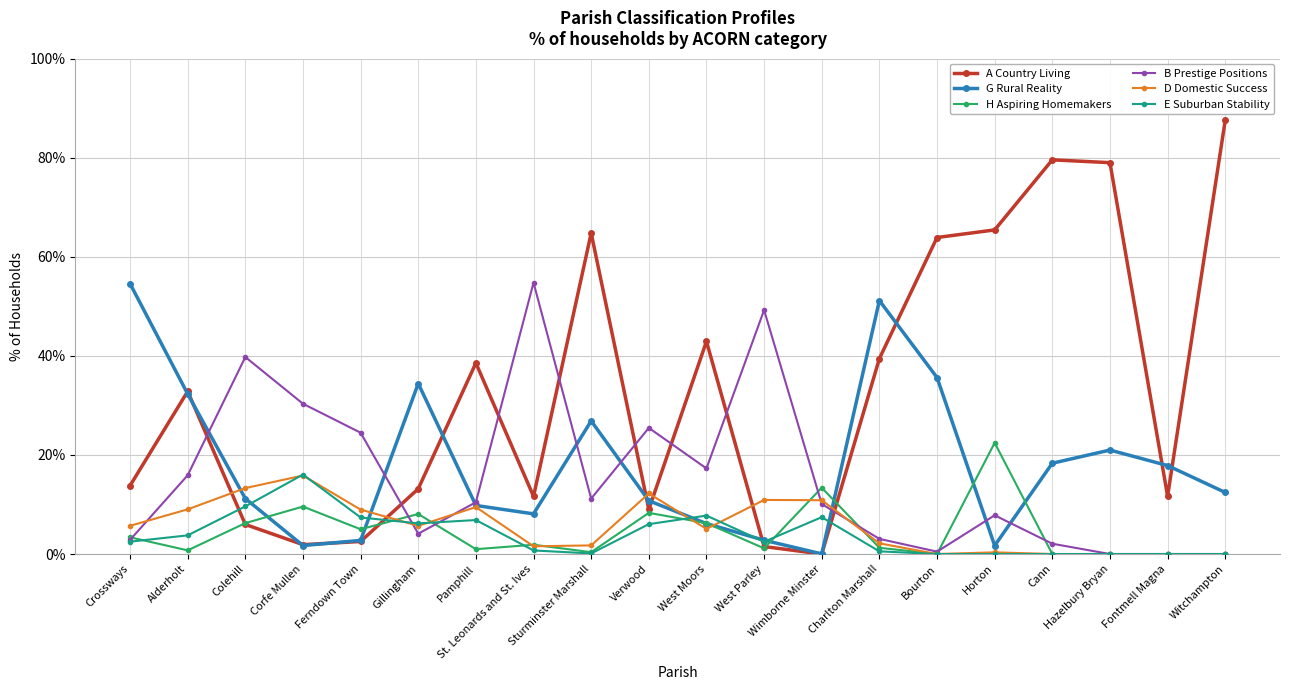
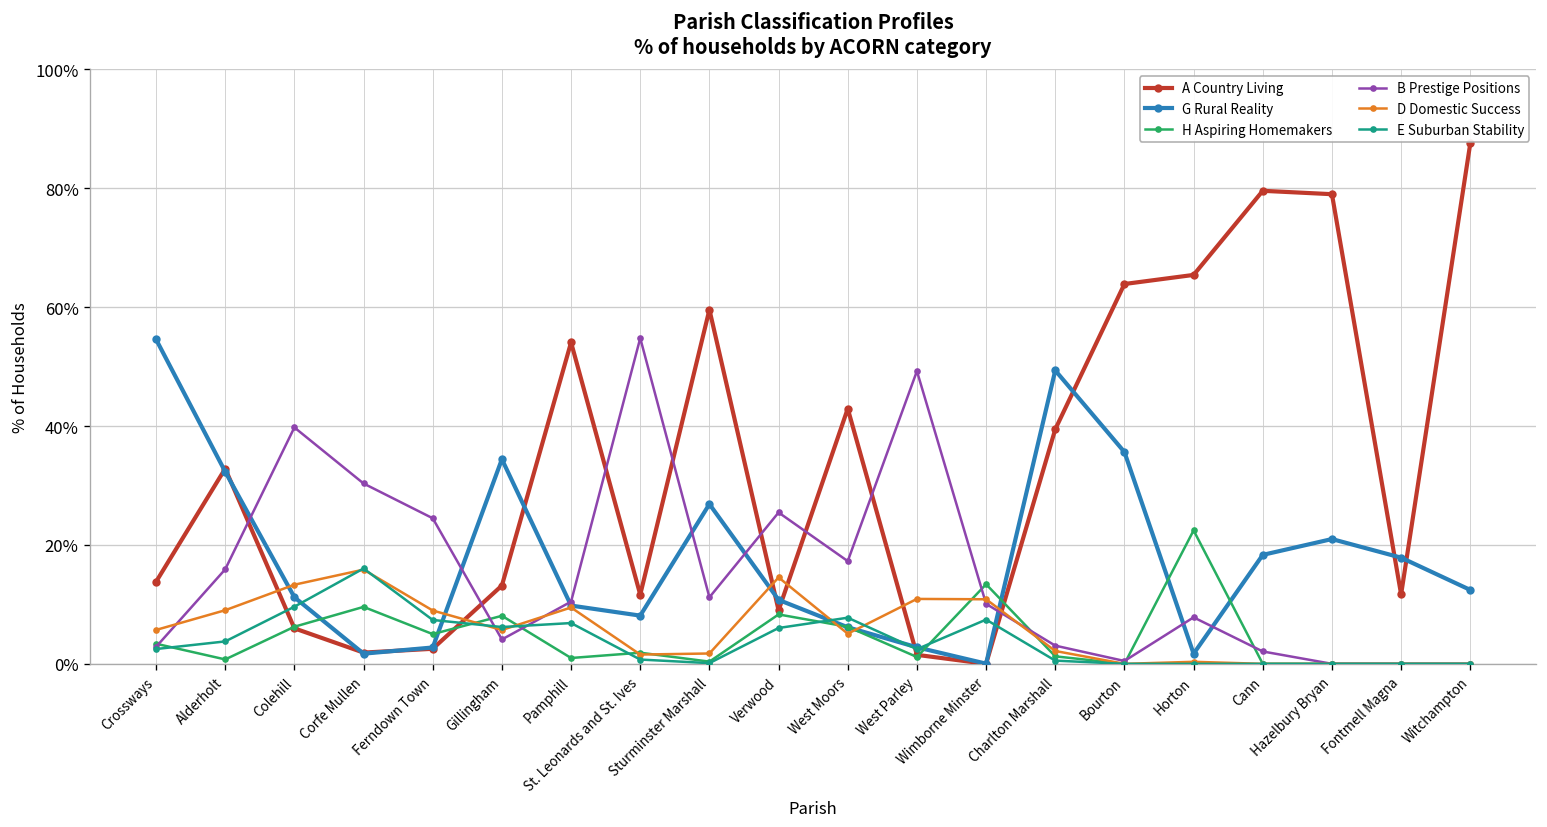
A Country Living, Pamphill: 39% -> 54%
A Country Living, Sturminster Marshall: 65% -> 60%
D Domestic Success, Verwood: 12% -> 15%
G Rural Reality, Charlton Marshall: 51% -> 49%
